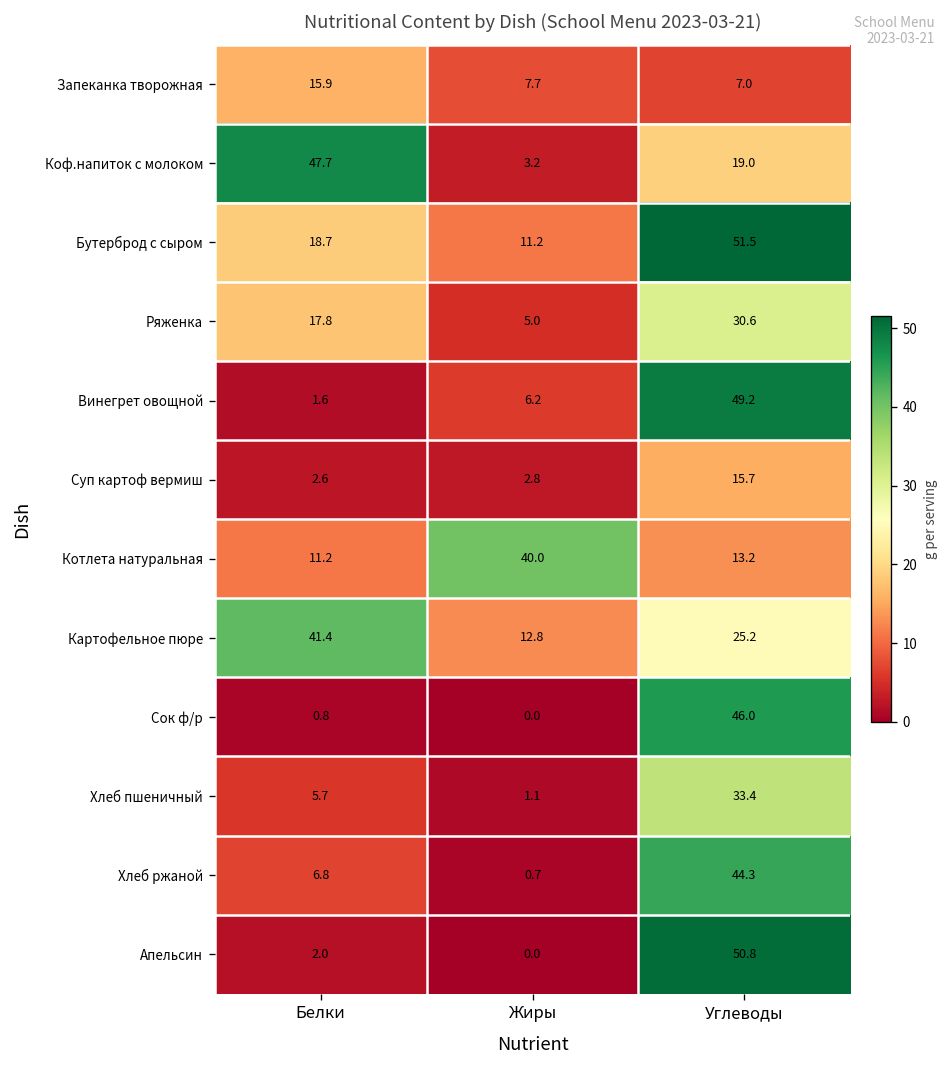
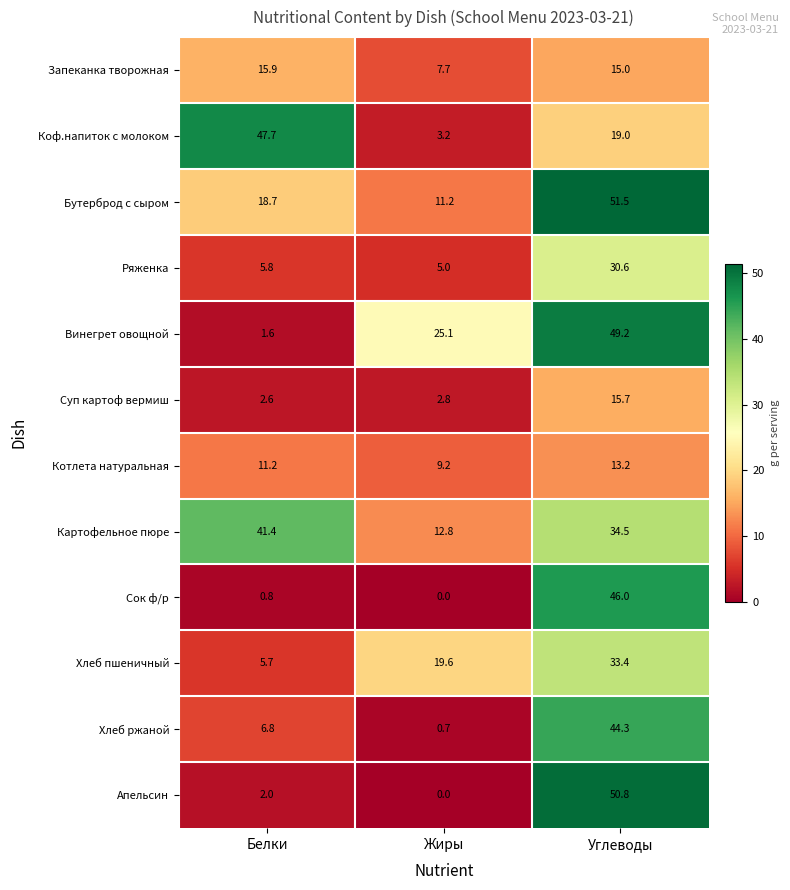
Запеканка творожная, Углеводы: 7.0 -> 15.0
Ряженка, Белки: 17.8 -> 5.8
Винегрет овощной, Жиры: 6.2 -> 25.1
Котлета натуральная, Жиры: 40.0 -> 9.2
Картофельное пюре, Углеводы: 25.2 -> 34.5
Хлеб пшеничный, Жиры: 1.1 -> 19.6
